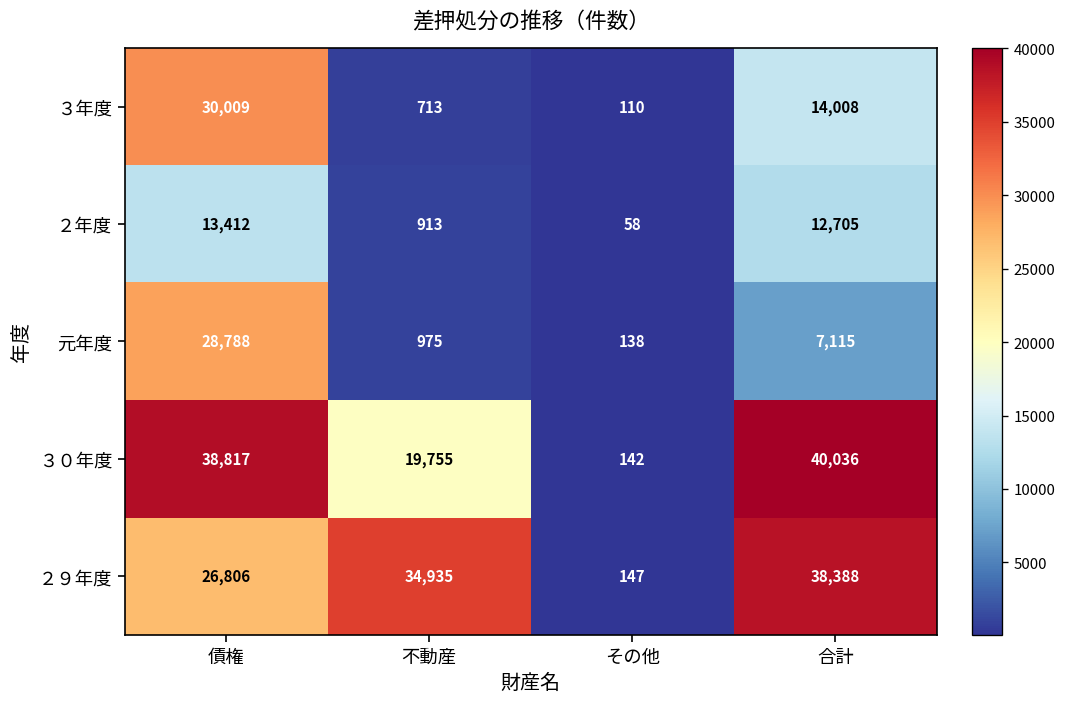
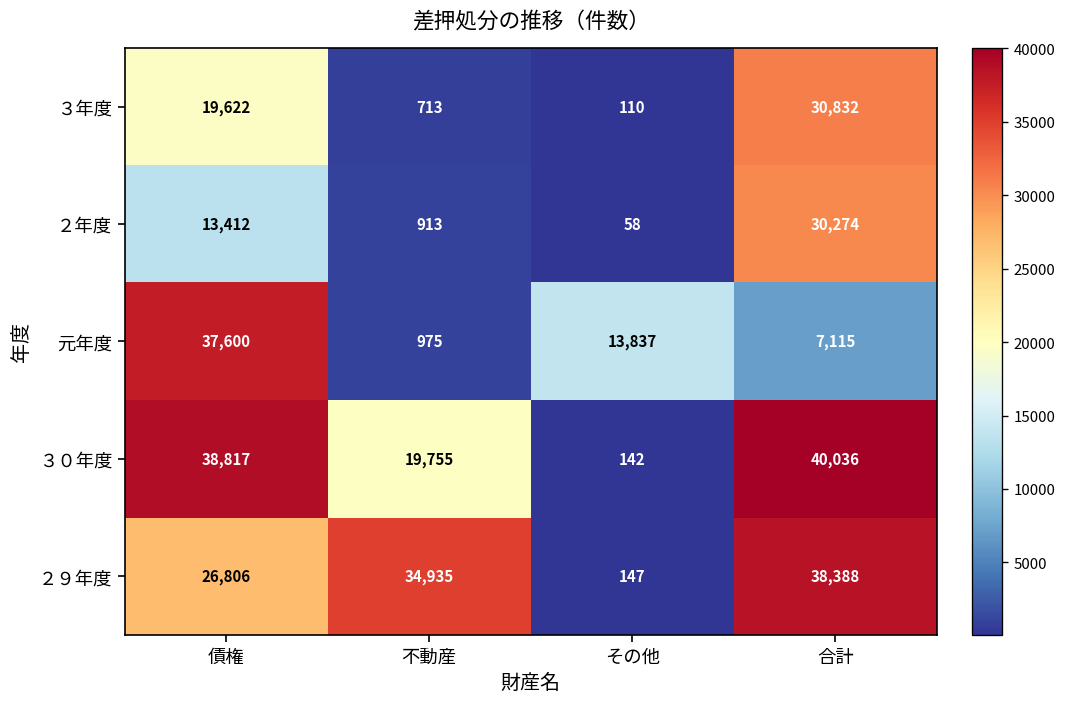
３年度, 債権: 30,009 -> 19,622
３年度, 合計: 14,008 -> 30,832
２年度, 合計: 12,705 -> 30,274
元年度, 債権: 28,788 -> 37,600
元年度, その他: 138 -> 13,837
